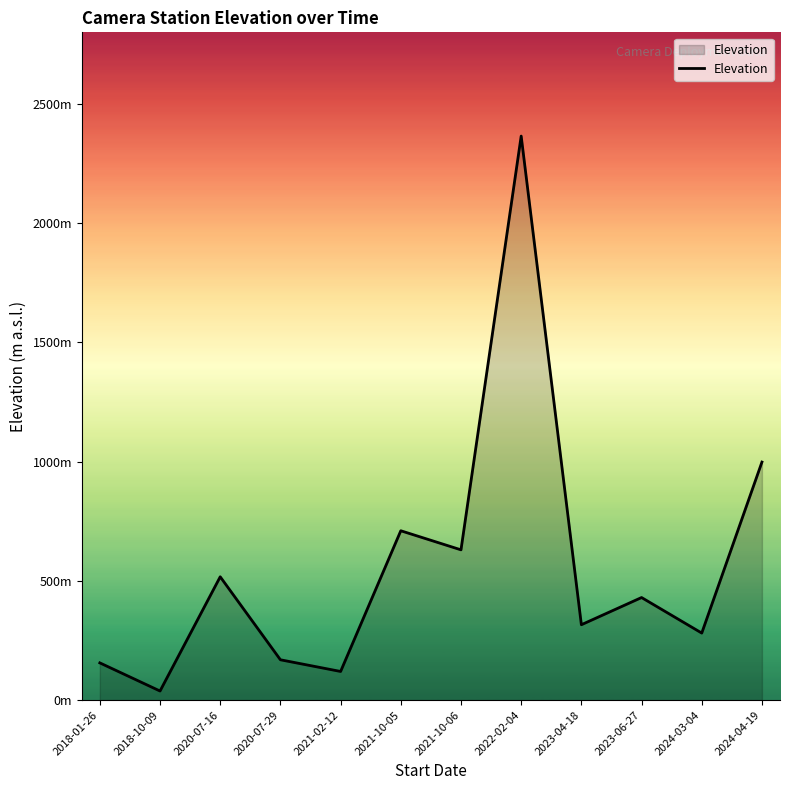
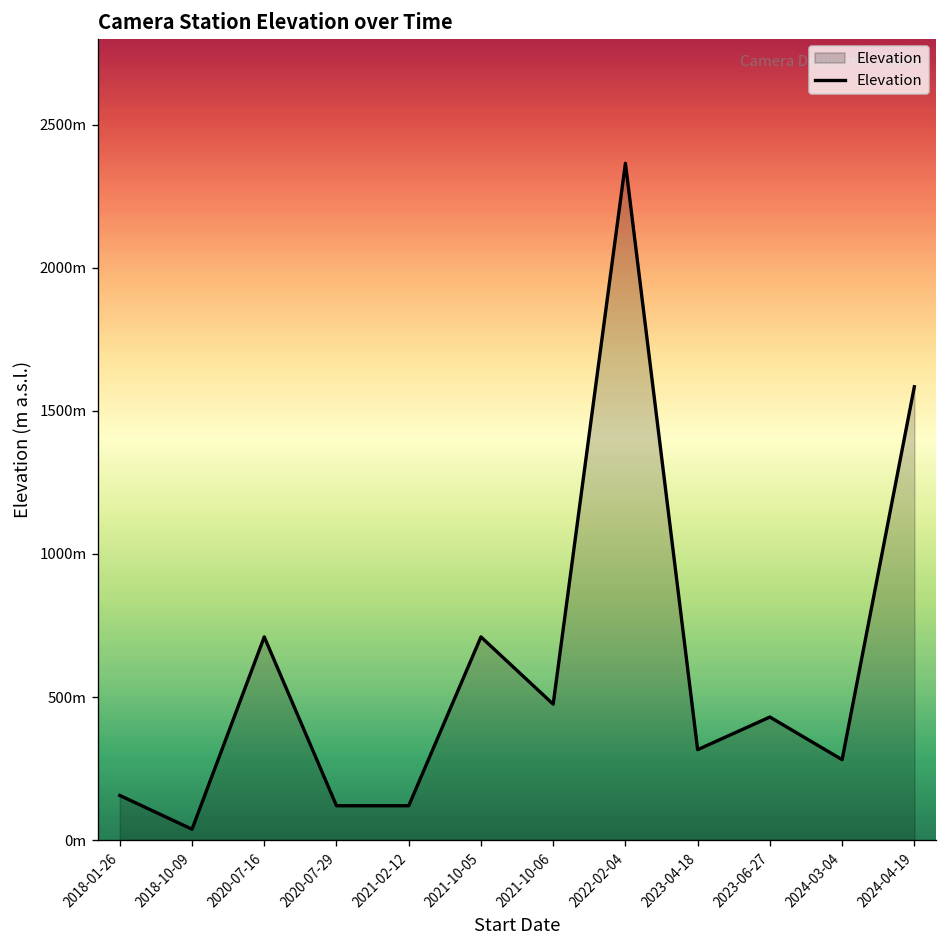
2020-07-16: 520m -> 710m
2020-07-29: 170m -> 120m
2021-10-06: 630m -> 480m
2024-04-19: 1000m -> 1580m
